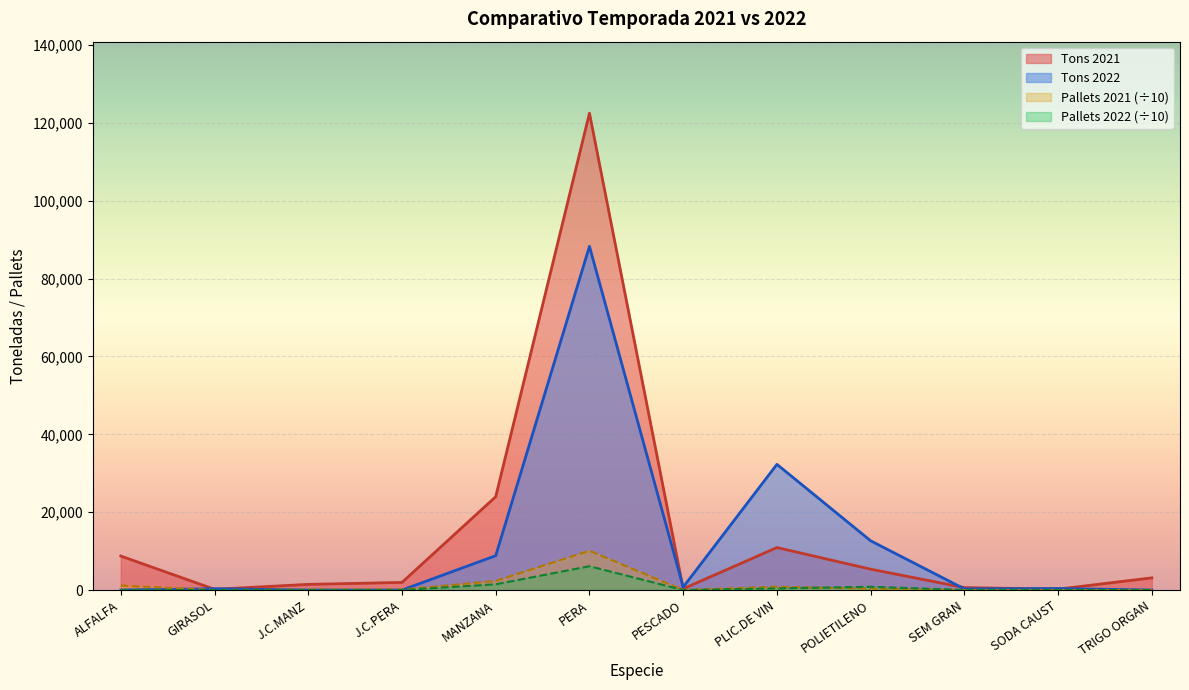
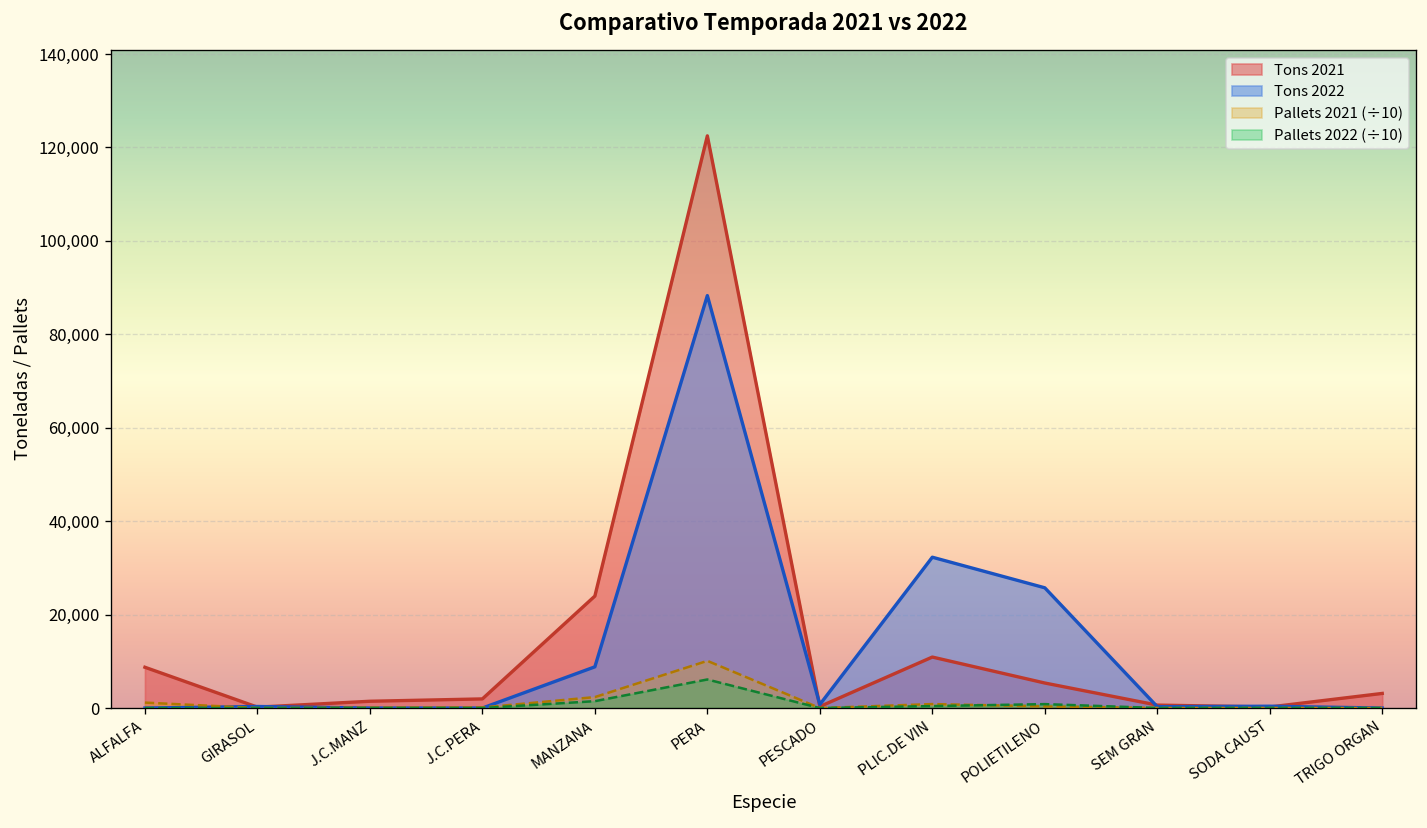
Tons 2022, POLIETILENO: 13,000 -> 26,000
